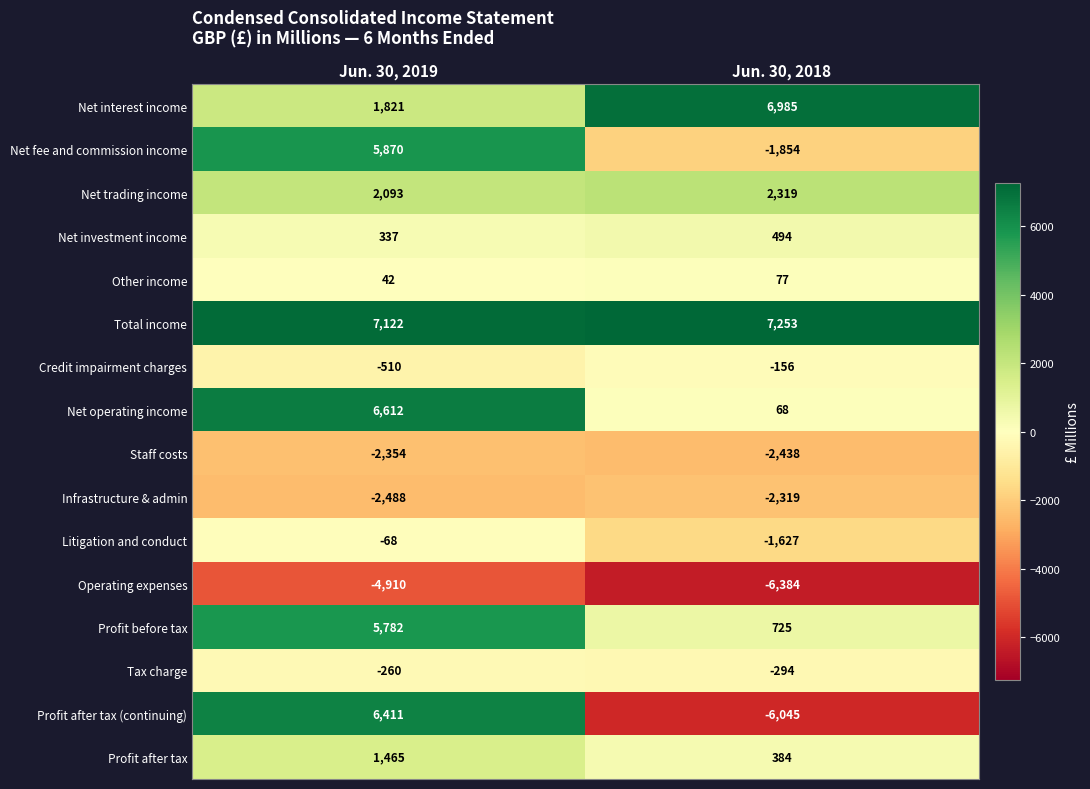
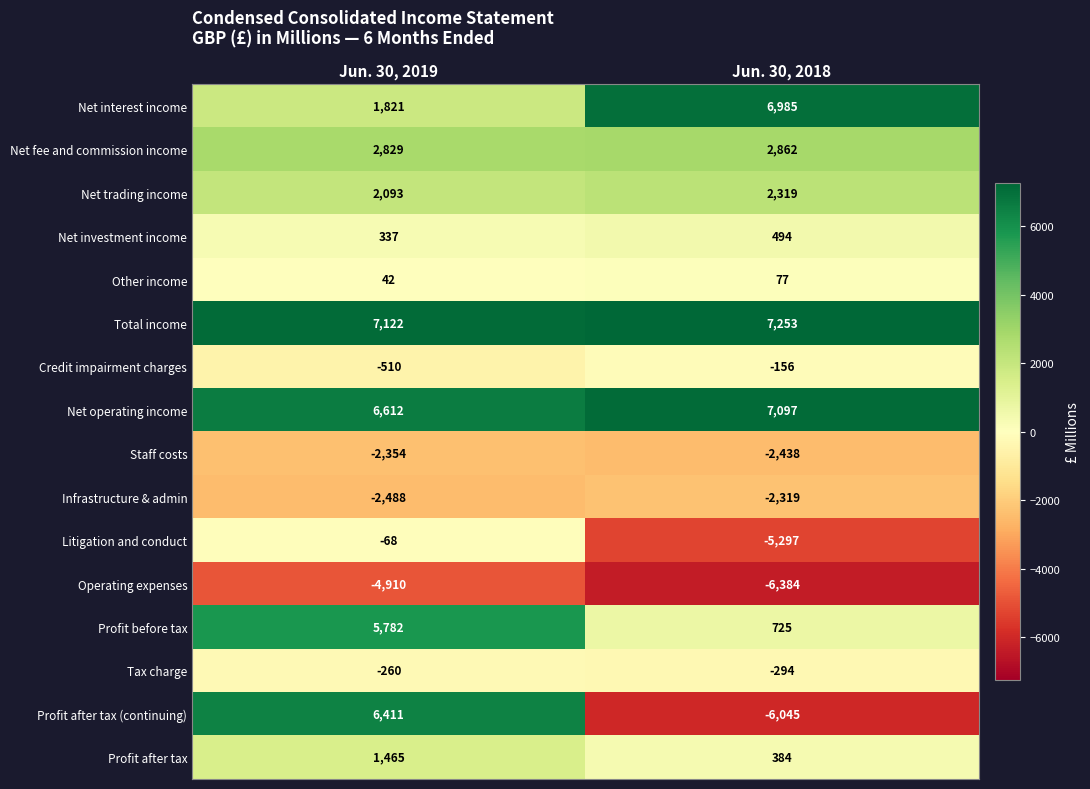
Net fee and commission income, Jun. 30, 2019: 5,870 -> 2,829
Net fee and commission income, Jun. 30, 2018: -1,854 -> 2,862
Net operating income, Jun. 30, 2018: 68 -> 7,097
Litigation and conduct, Jun. 30, 2018: -1,627 -> -5,297
